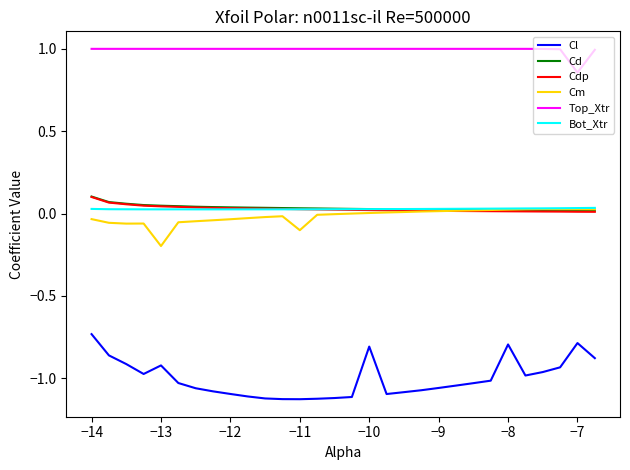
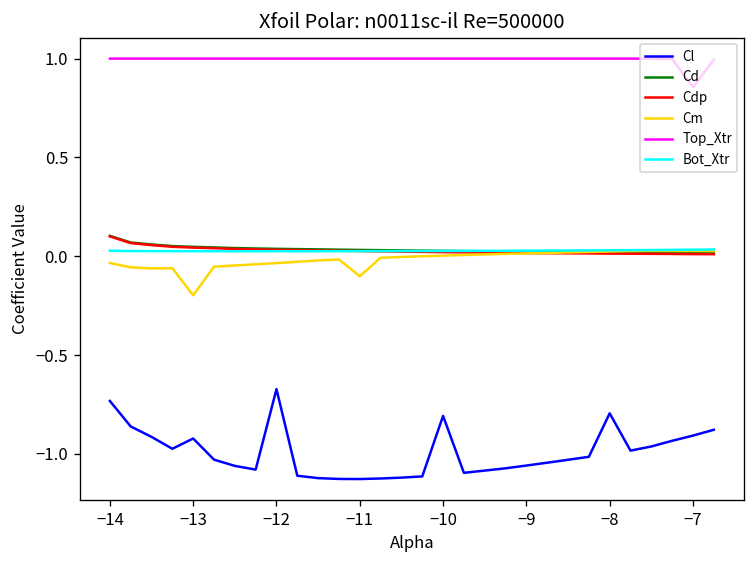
Cl, −12: -1.10 -> -0.67
Cl, −7: -0.79 -> -0.91
